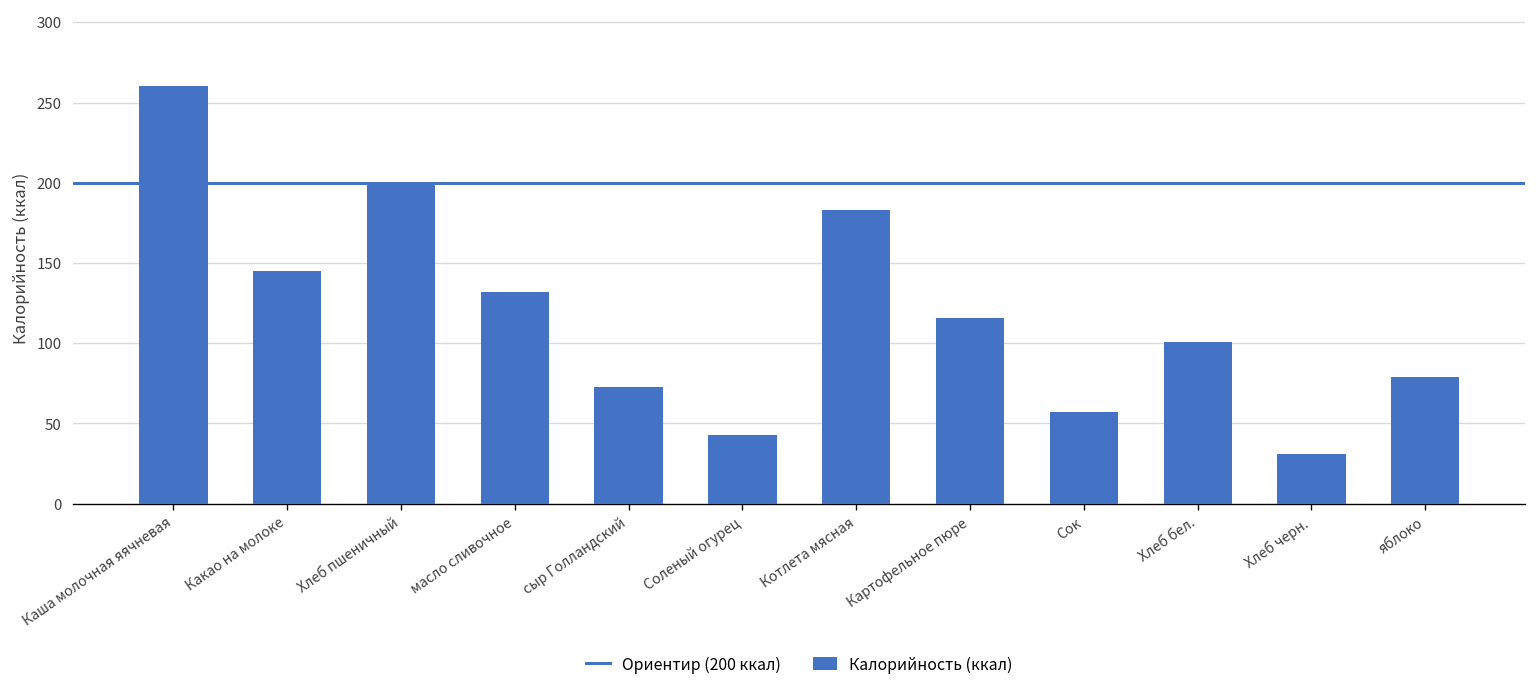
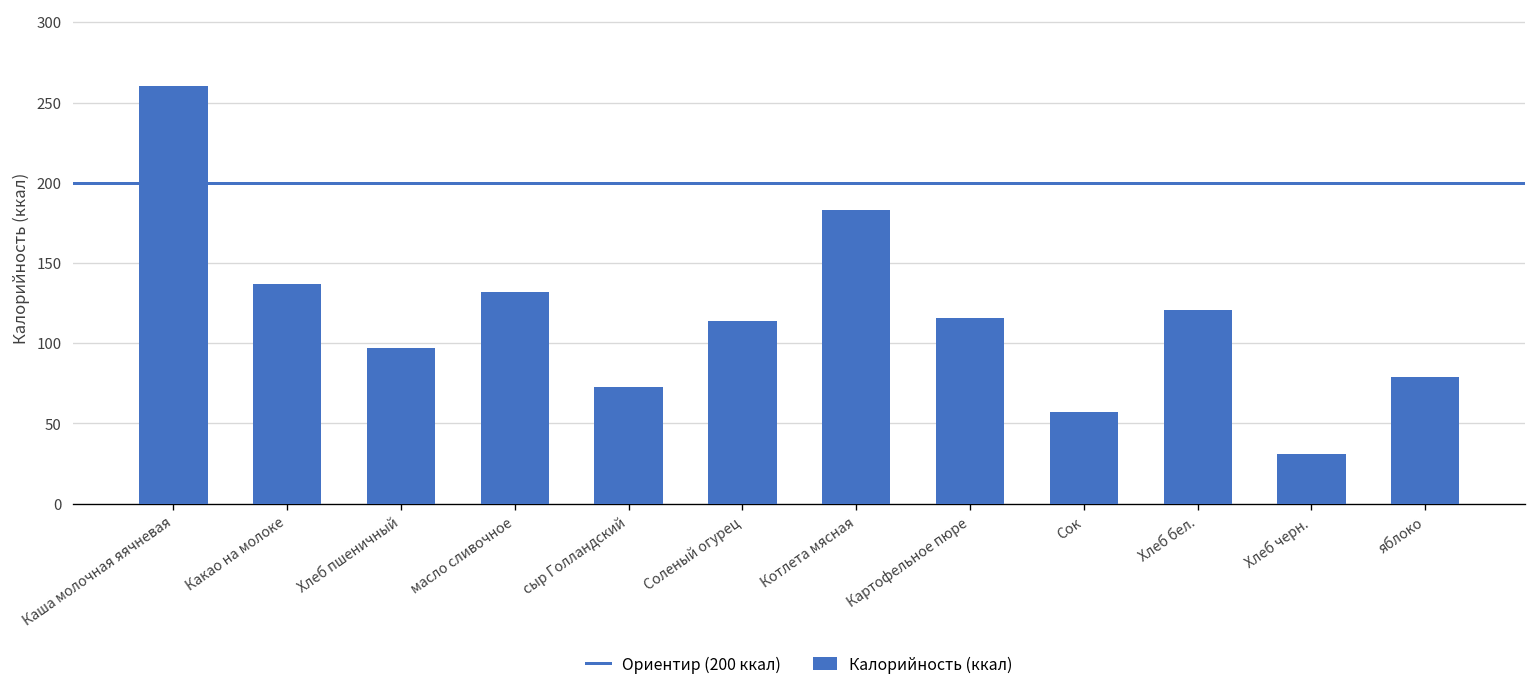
Какао на молоке: 145 -> 137
Хлеб пшеничный: 200 -> 97
Соленый огурец: 43 -> 114
Хлеб бел.: 101 -> 121
